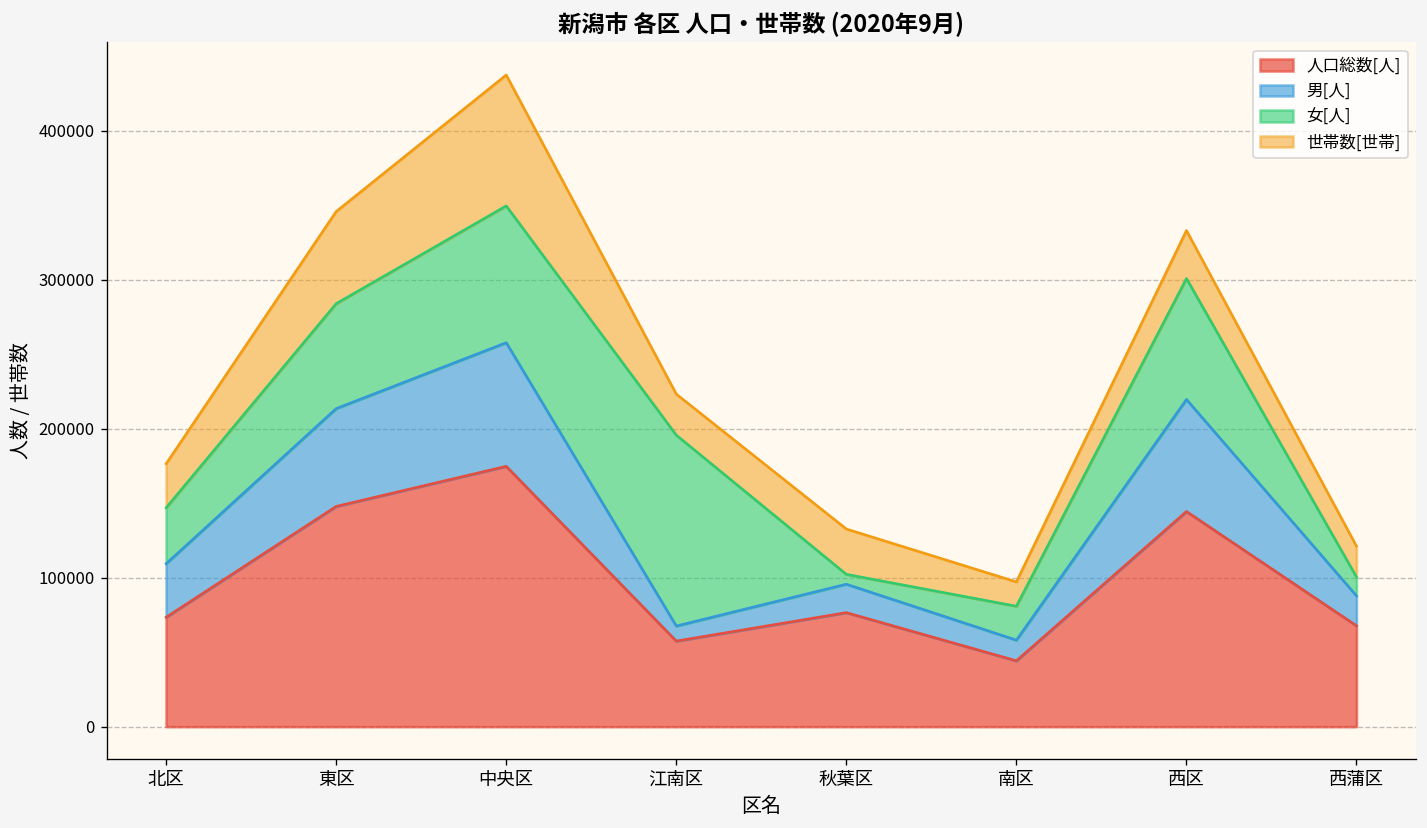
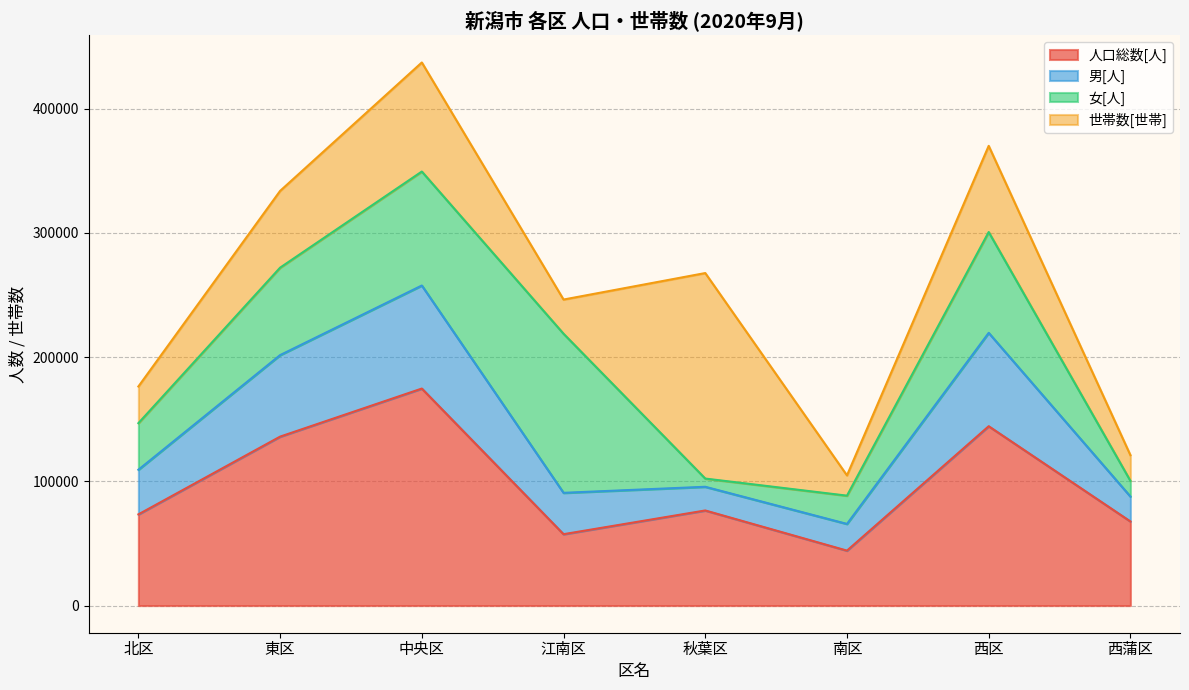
人口総数[人], 東区: 148000 -> 136000
男[人], 江南区: 10000 -> 33000
世帯数[世帯], 秋葉区: 30000 -> 165000
男[人], 南区: 14000 -> 22000
世帯数[世帯], 西区: 32000 -> 69000
